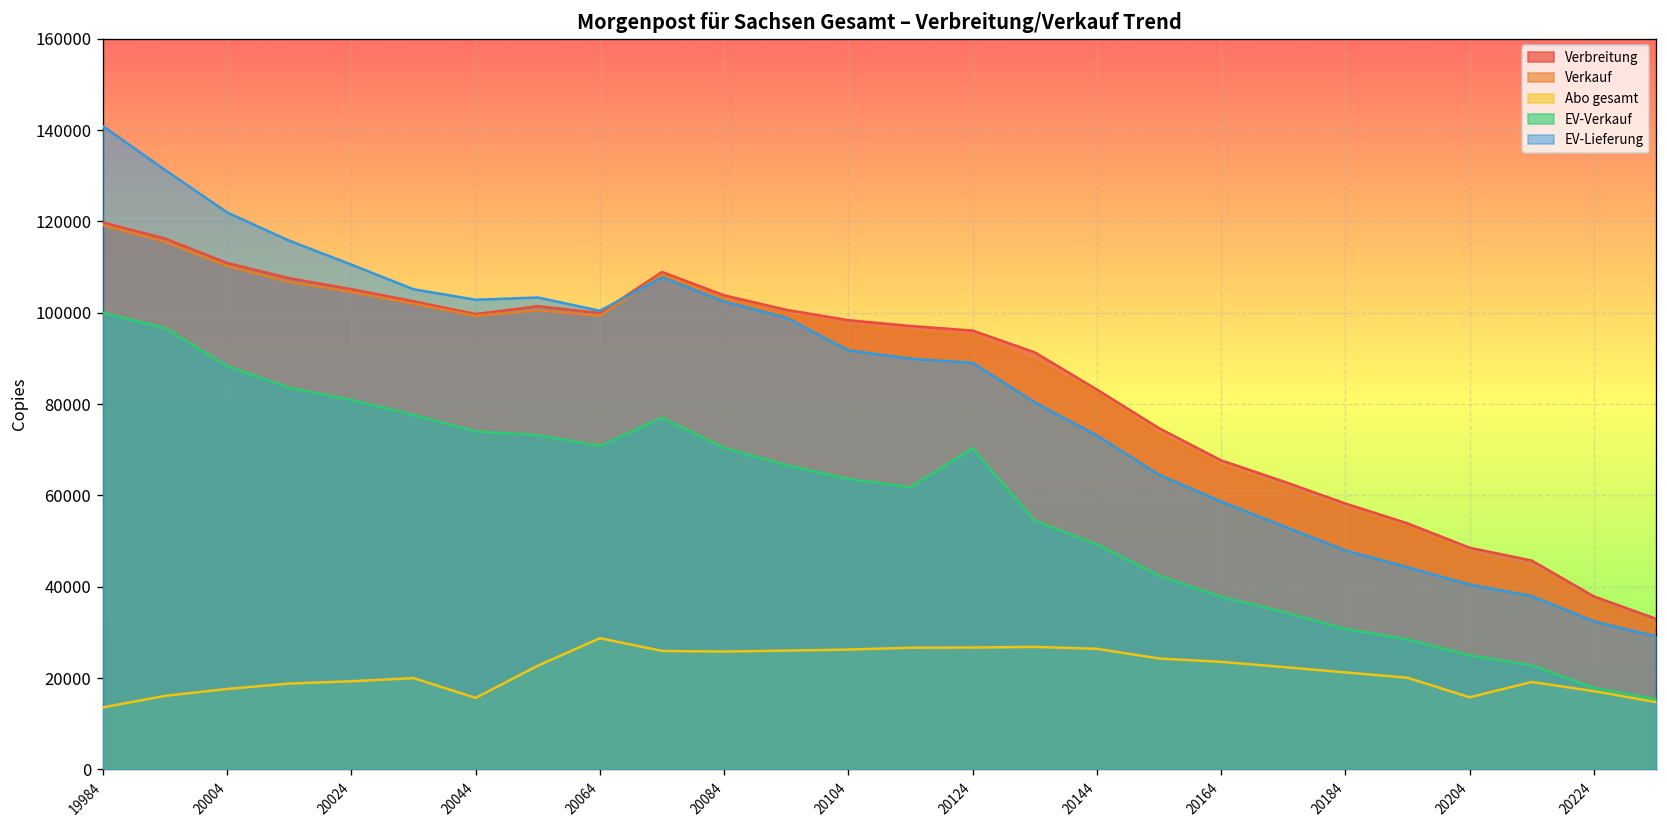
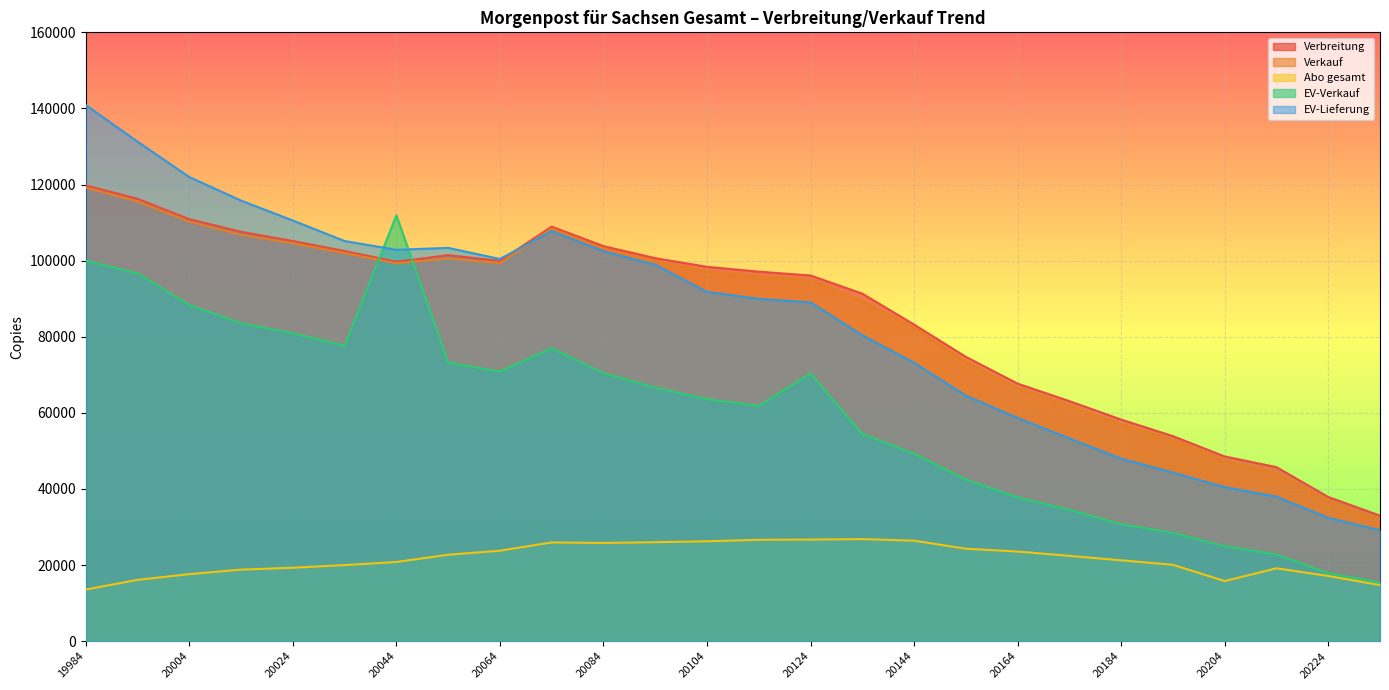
Abo gesamt, 20044: 16000 -> 21000
EV-Verkauf, 20044: 74000 -> 112000
Abo gesamt, 20064: 29000 -> 24000
